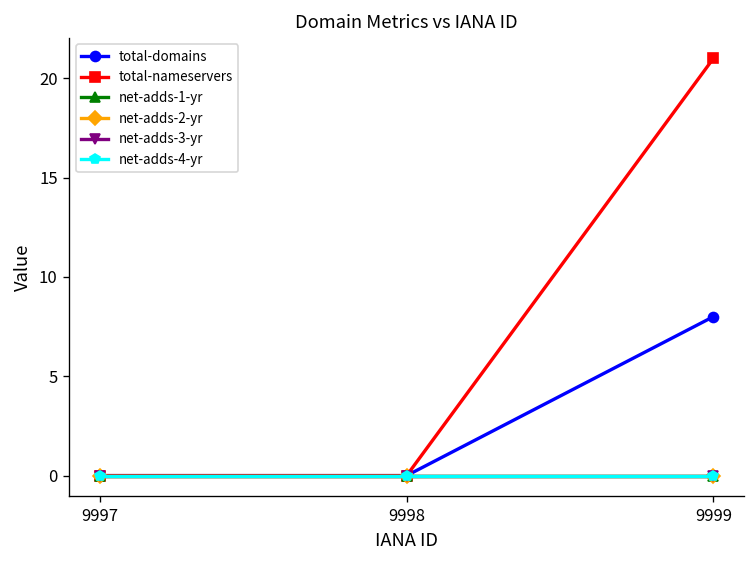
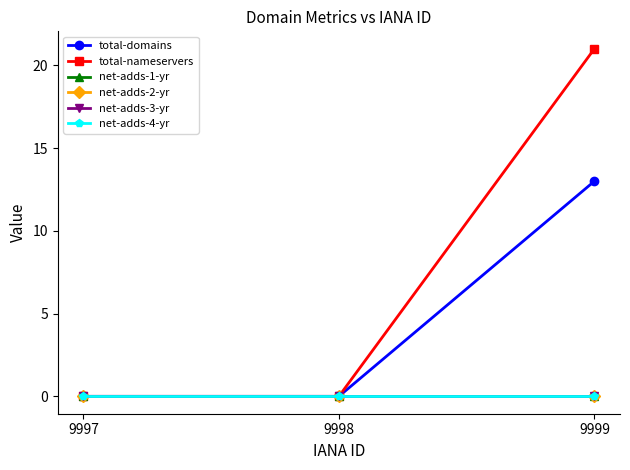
total-domains, 9999: 8 -> 13
